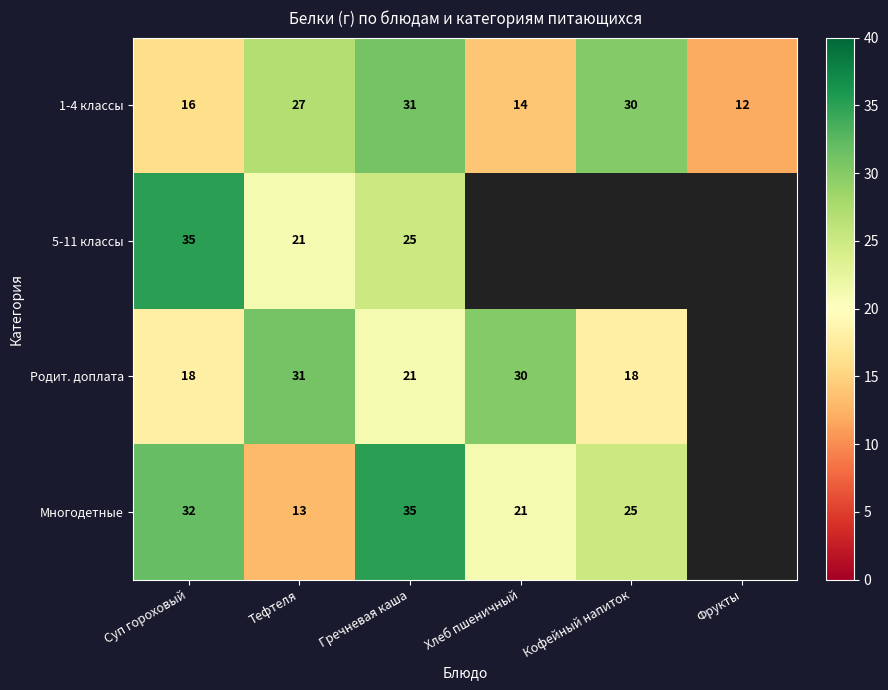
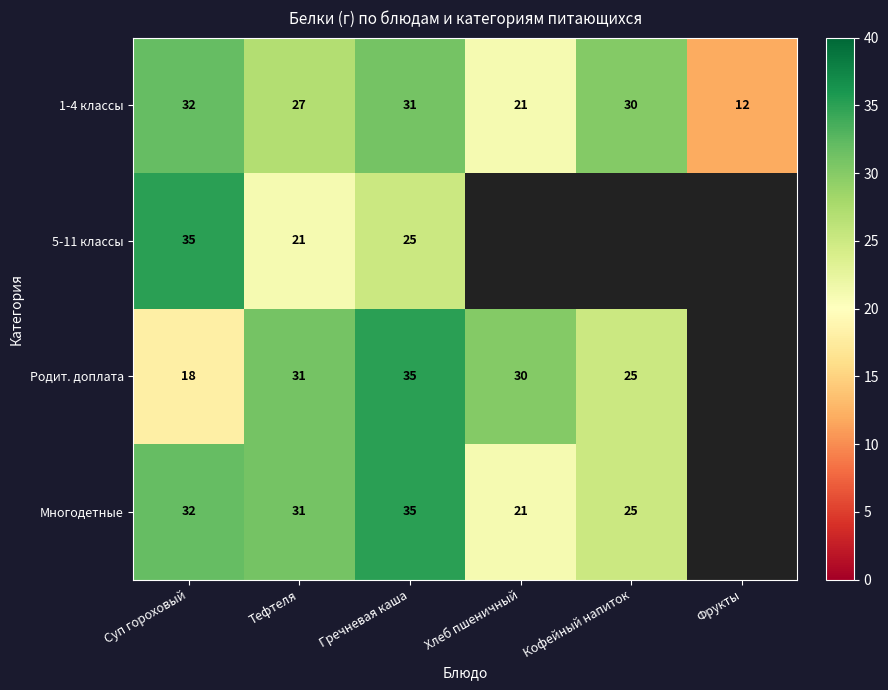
1-4 классы, Суп гороховый: 16 -> 32
1-4 классы, Хлеб пшеничный: 14 -> 21
Родит. доплата, Гречневая каша: 21 -> 35
Родит. доплата, Кофейный напиток: 18 -> 25
Многодетные, Тефтеля: 13 -> 31
